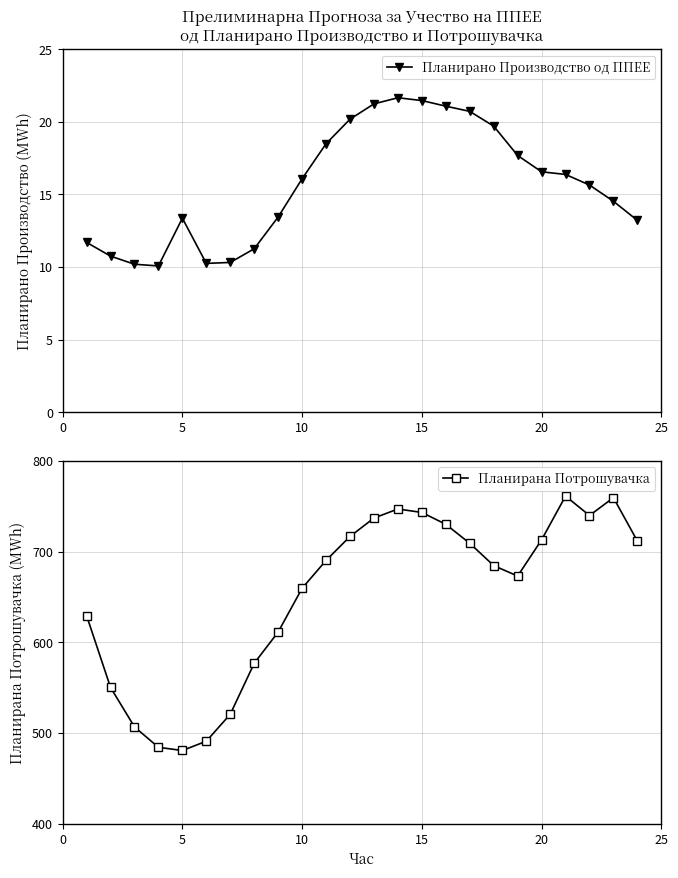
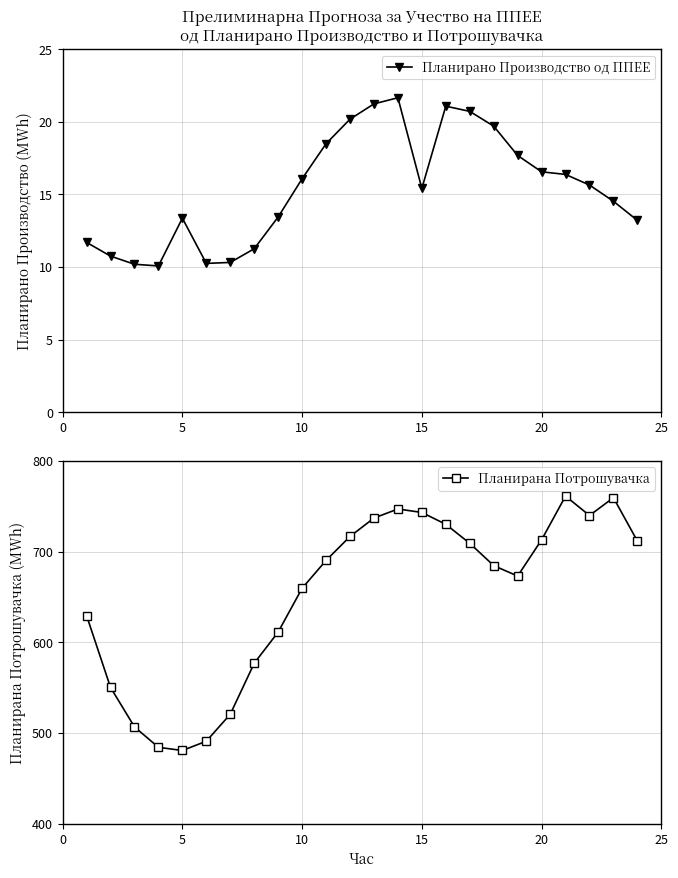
Прелиминарна Прогноза за Учество на ППЕЕ од Планирано Производство и Потрошувачка, 15: 21.5 -> 15.4
